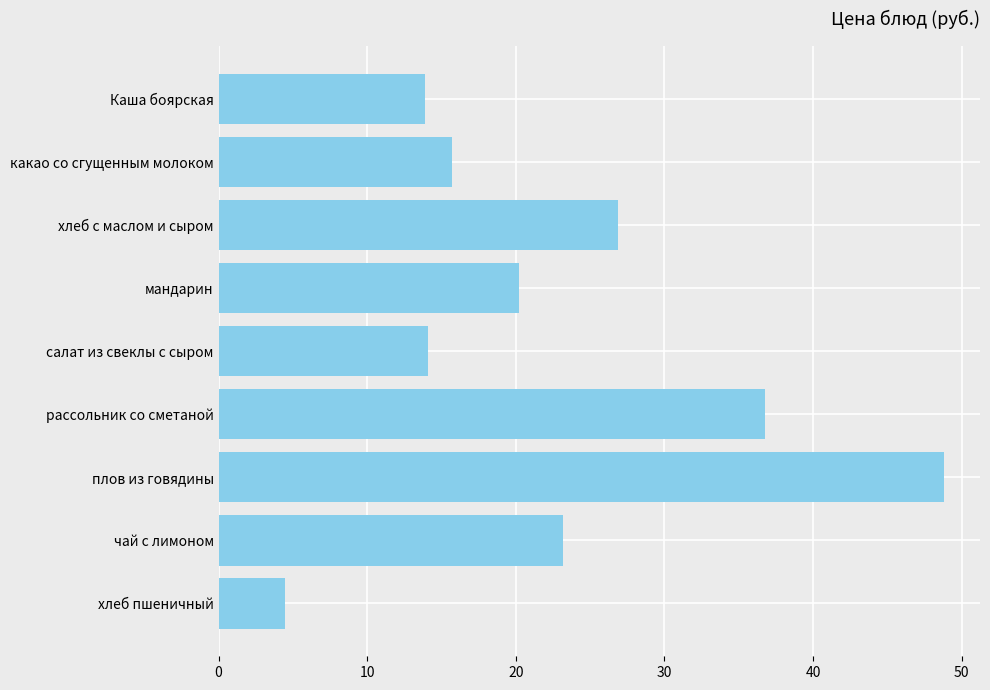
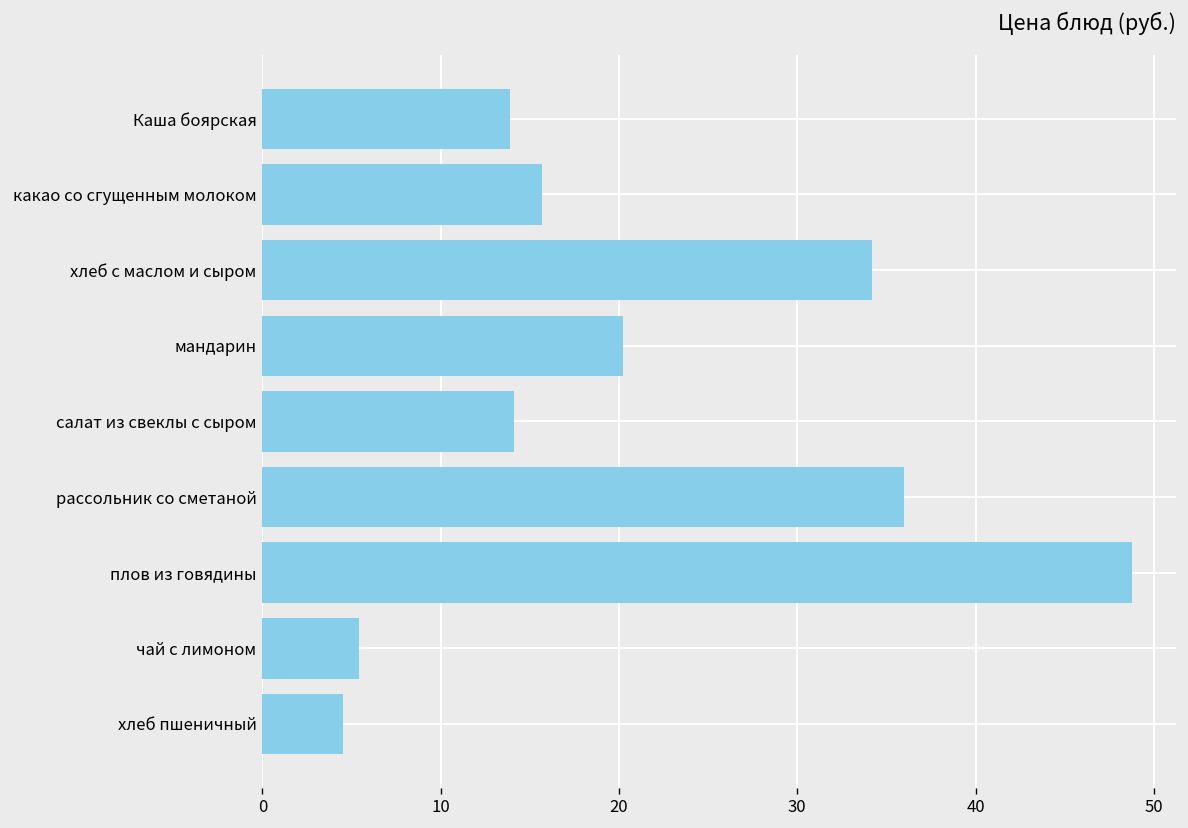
хлеб с маслом и сыром: 26.9 -> 34.2
рассольник со сметаной: 36.8 -> 36.0
чай с лимоном: 23.2 -> 5.4
